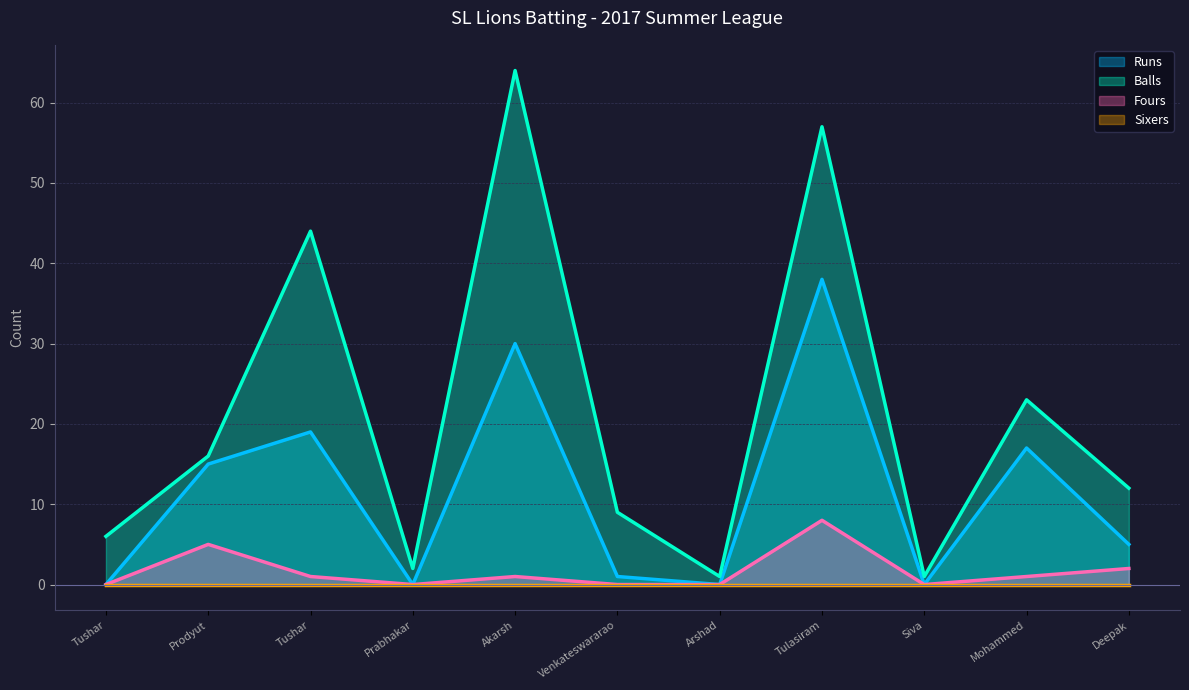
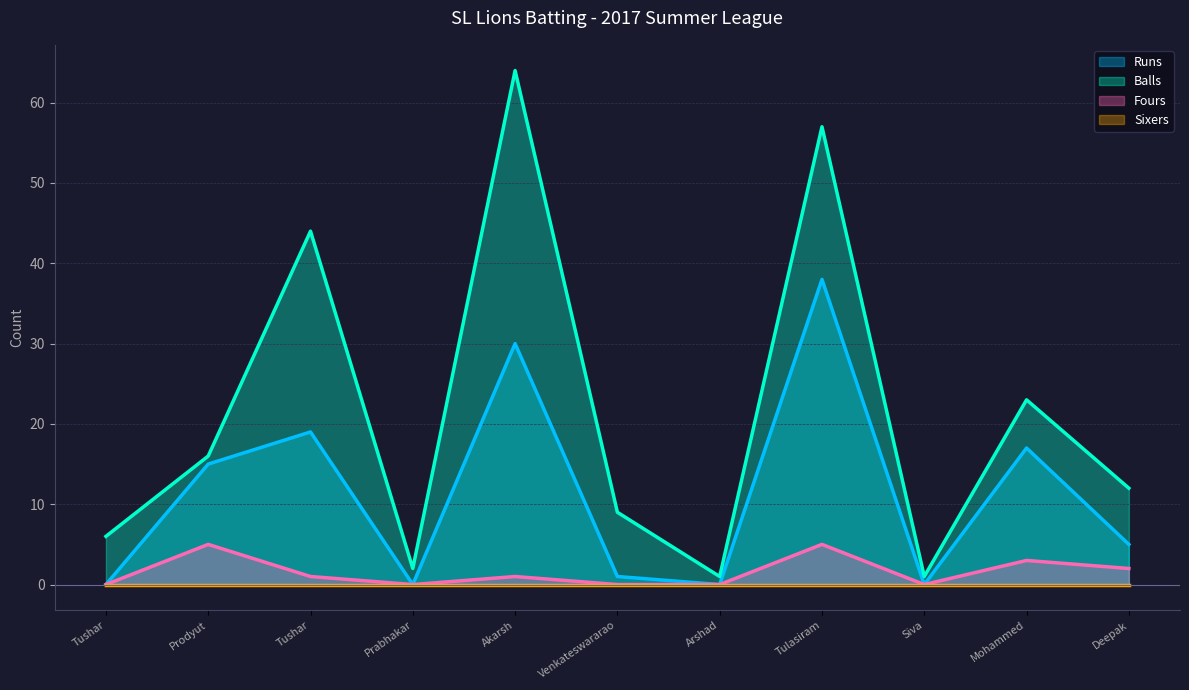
Fours, Tulasiram: 8 -> 5
Fours, Mohammed: 1 -> 3
